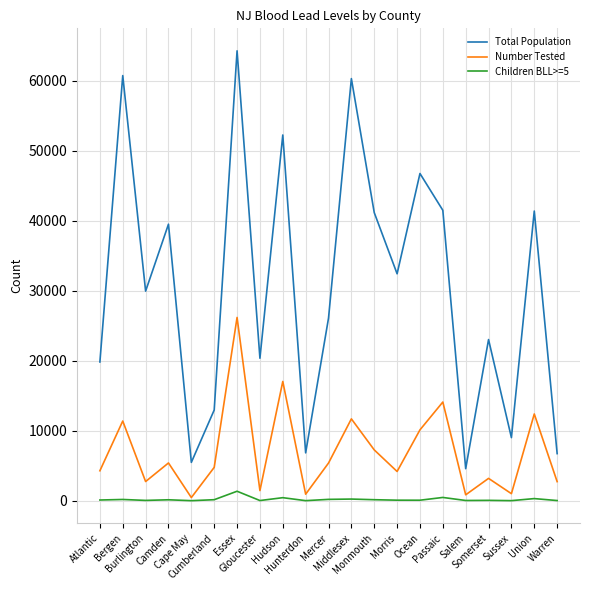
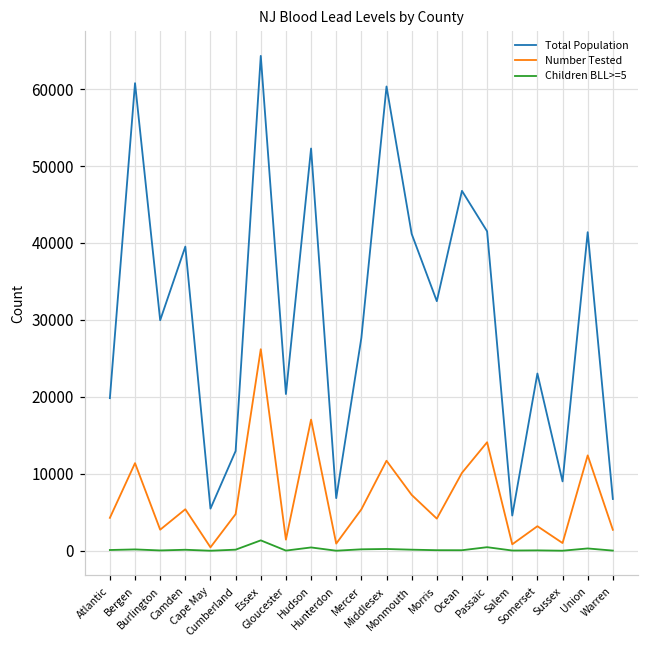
Total Population, Mercer: 26000 -> 28000
